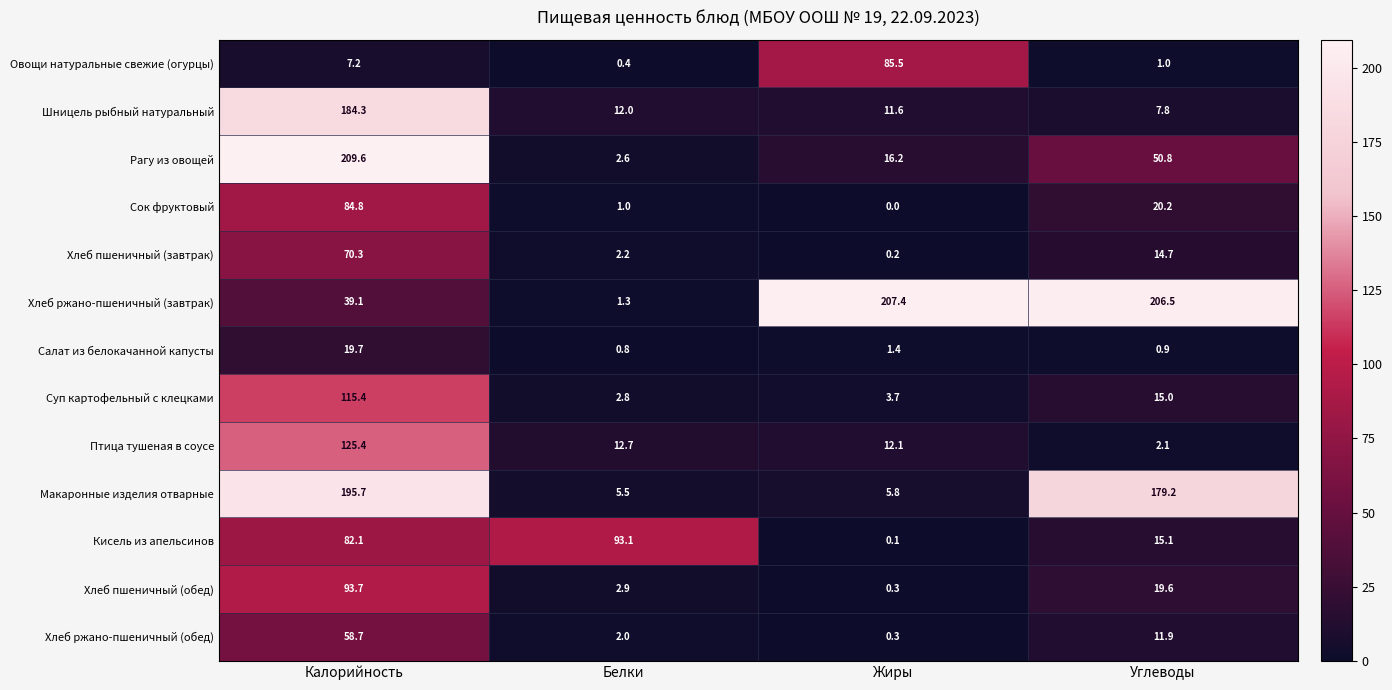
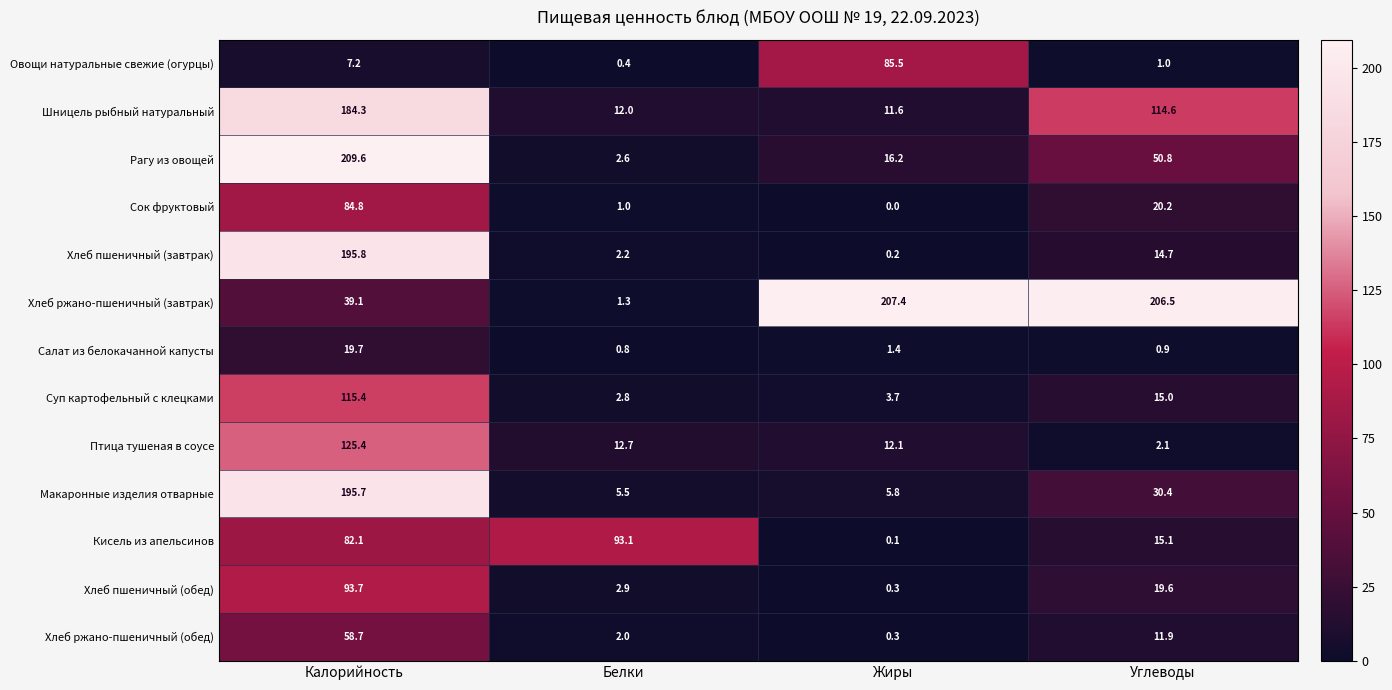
Шницель рыбный натуральный, Углеводы: 7.8 -> 114.6
Хлеб пшеничный (завтрак), Калорийность: 70.3 -> 195.8
Макаронные изделия отварные, Углеводы: 179.2 -> 30.4
